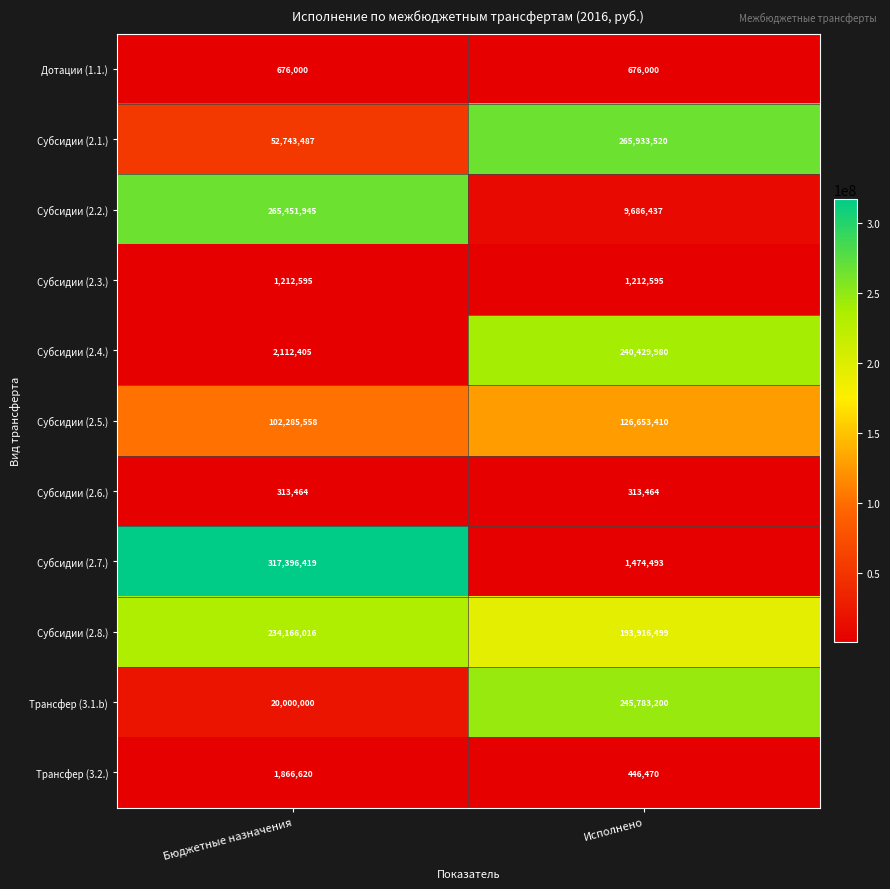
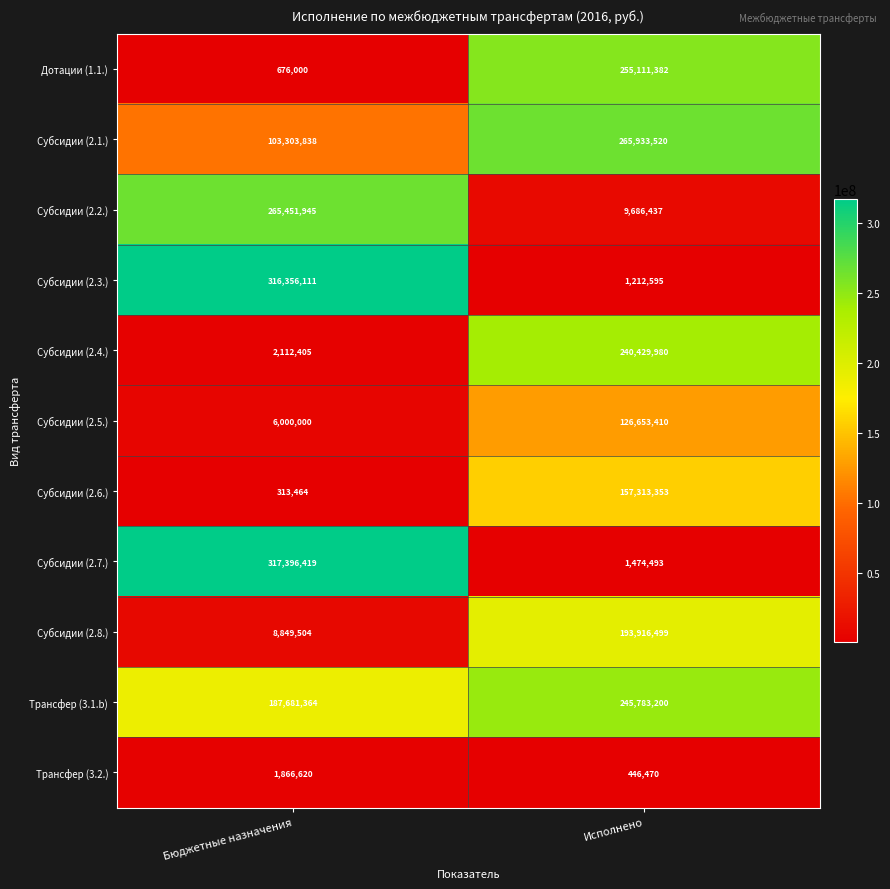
Дотации (1.1.), Исполнено: 676,000 -> 255,111,382
Субсидии (2.1.), Бюджетные назначения: 52,743,487 -> 103,303,838
Субсидии (2.3.), Бюджетные назначения: 1,212,595 -> 316,356,111
Субсидии (2.5.), Бюджетные назначения: 102,285,558 -> 6,000,000
Субсидии (2.6.), Исполнено: 313,464 -> 157,313,353
Субсидии (2.8.), Бюджетные назначения: 234,166,016 -> 8,849,504
Трансфер (3.1.b), Бюджетные назначения: 20,000,000 -> 187,681,364
